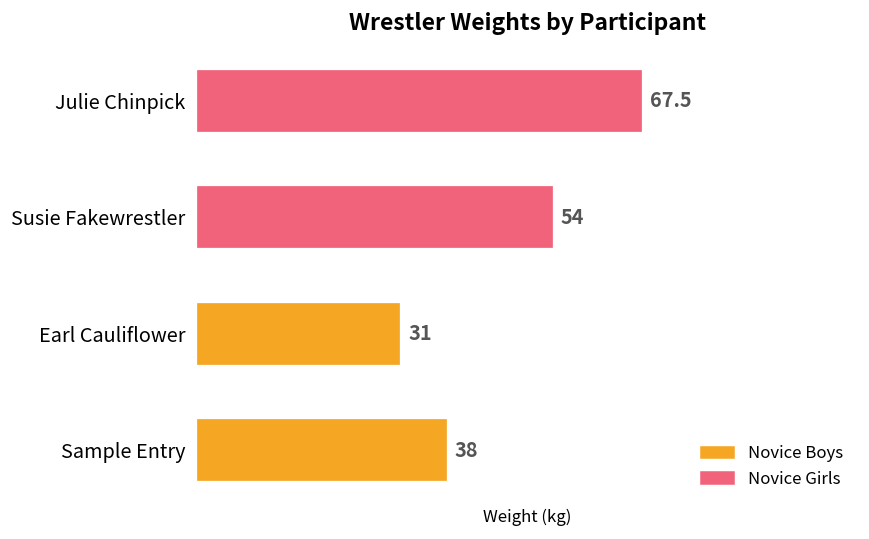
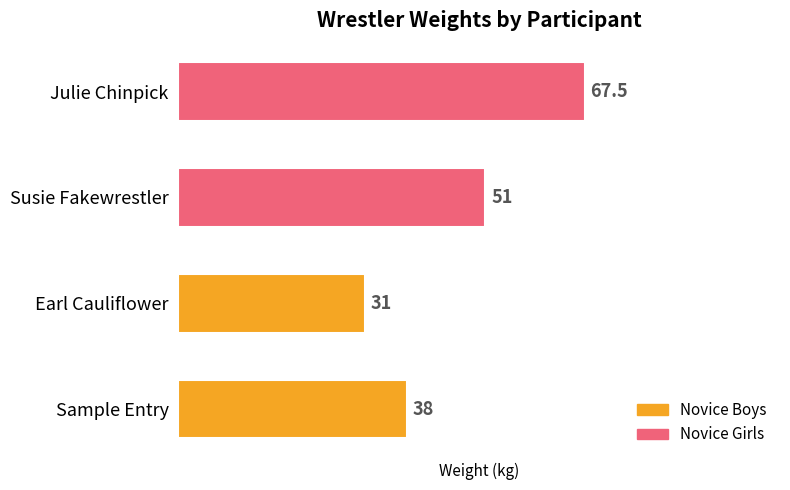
Susie Fakewrestler: 54 -> 51
